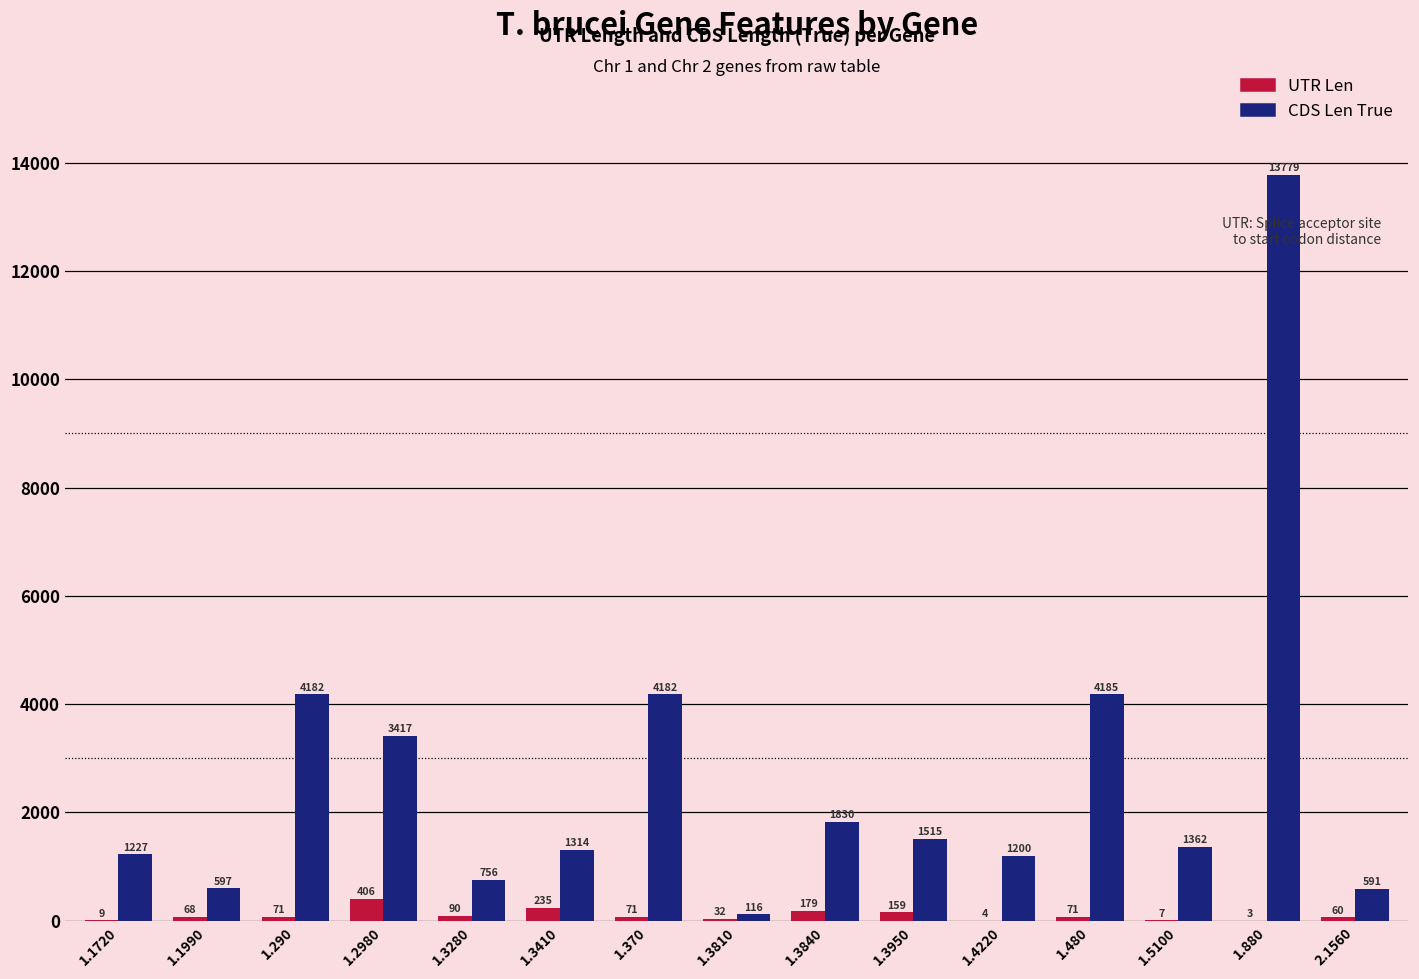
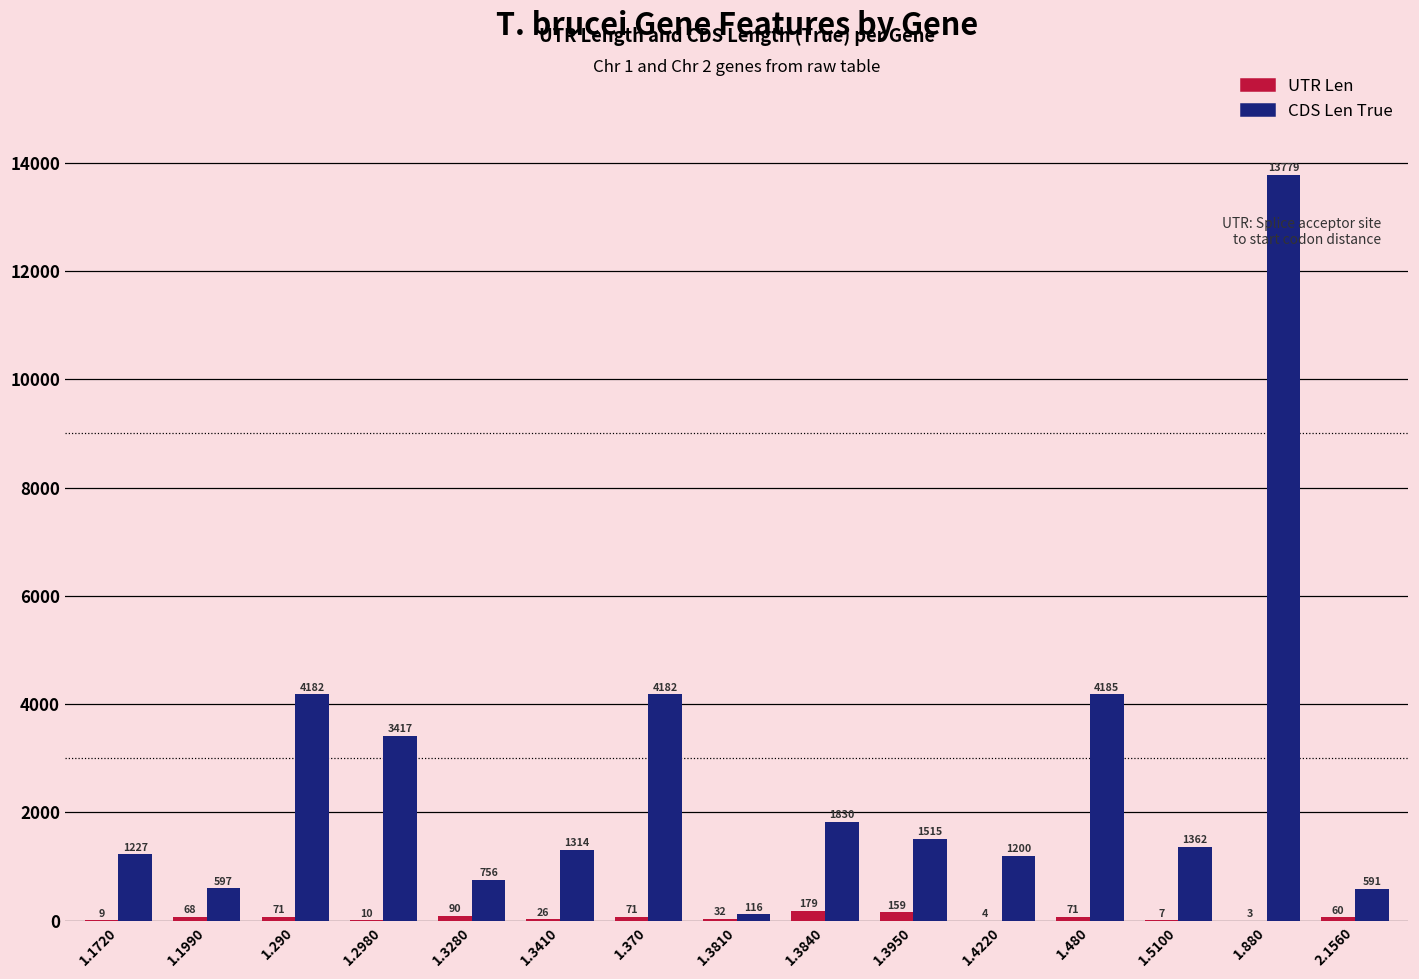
UTR Len, 1.2980: 406 -> 10
UTR Len, 1.3410: 235 -> 26
